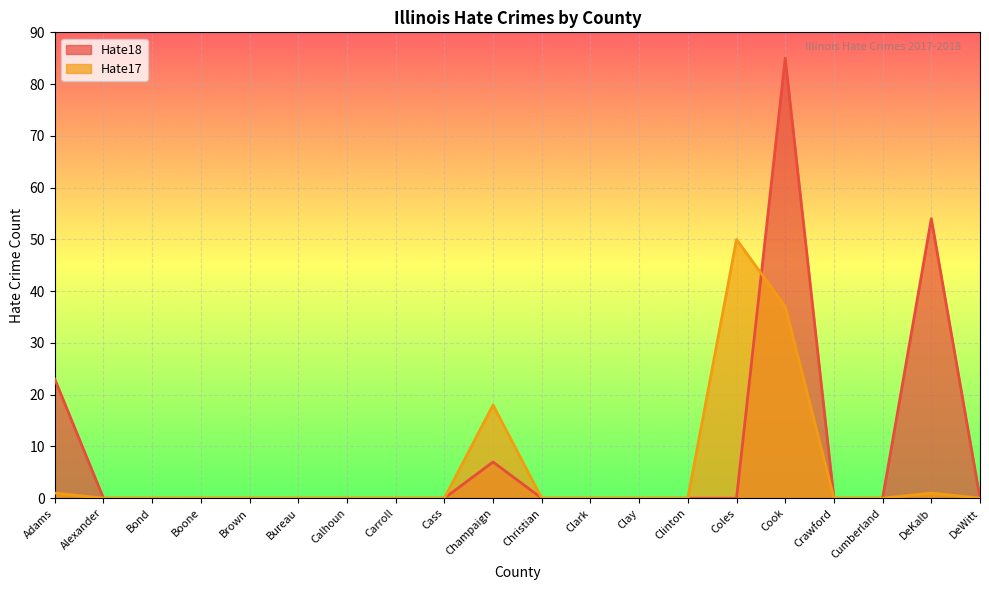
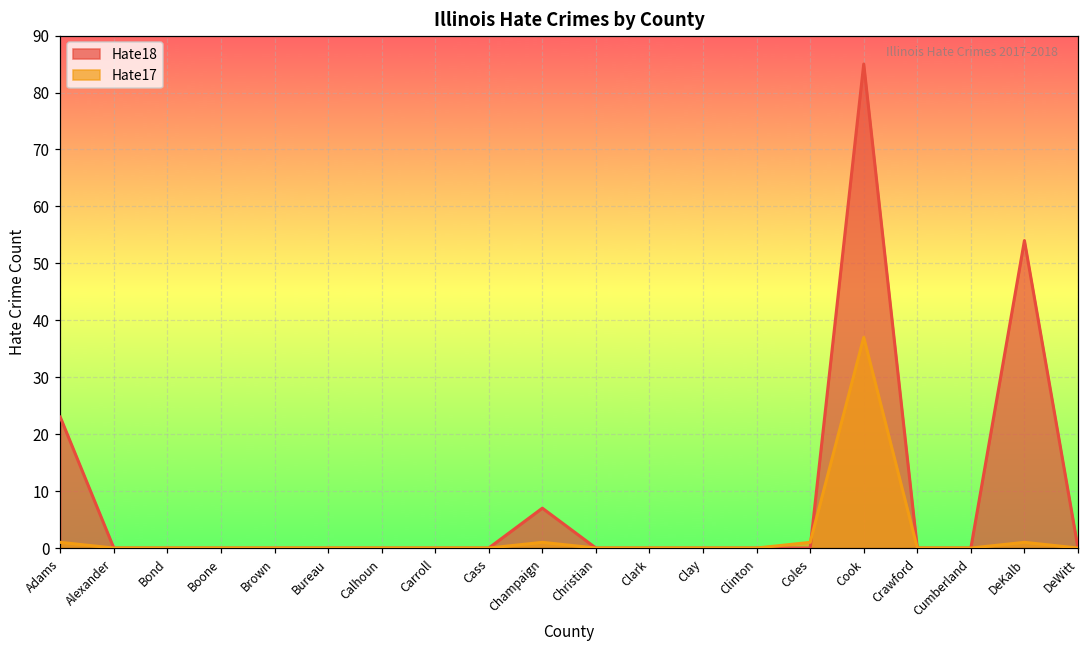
Hate17, Champaign: 18 -> 1
Hate17, Coles: 50 -> 1
